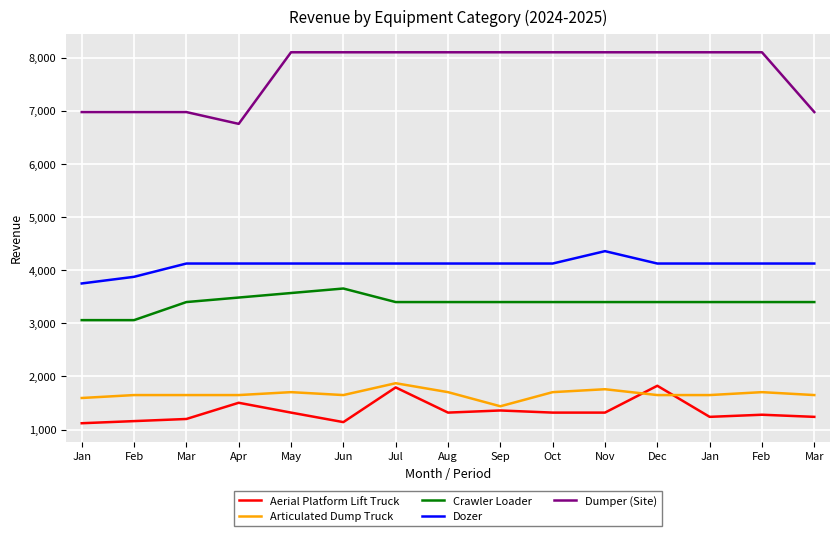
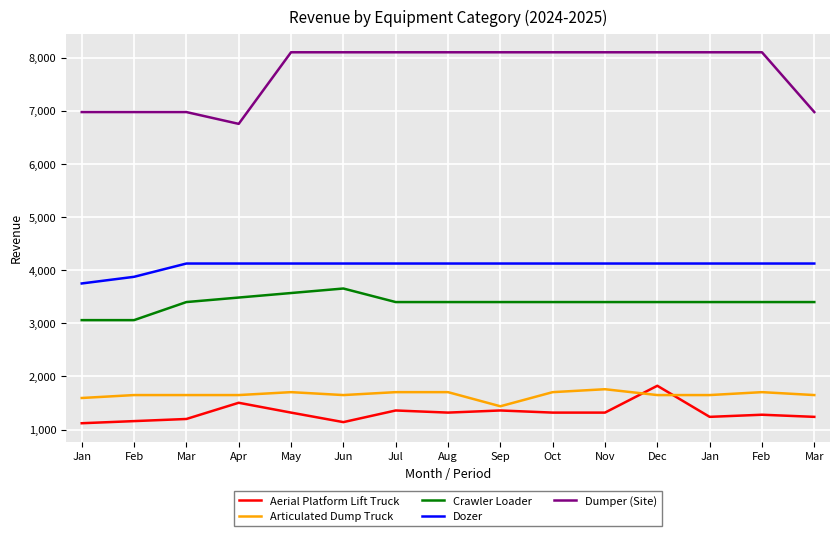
Aerial Platform Lift Truck, Jul: 1,800 -> 1,400
Articulated Dump Truck, Jul: 1,900 -> 1,700
Dozer, Nov: 4,400 -> 4,100
